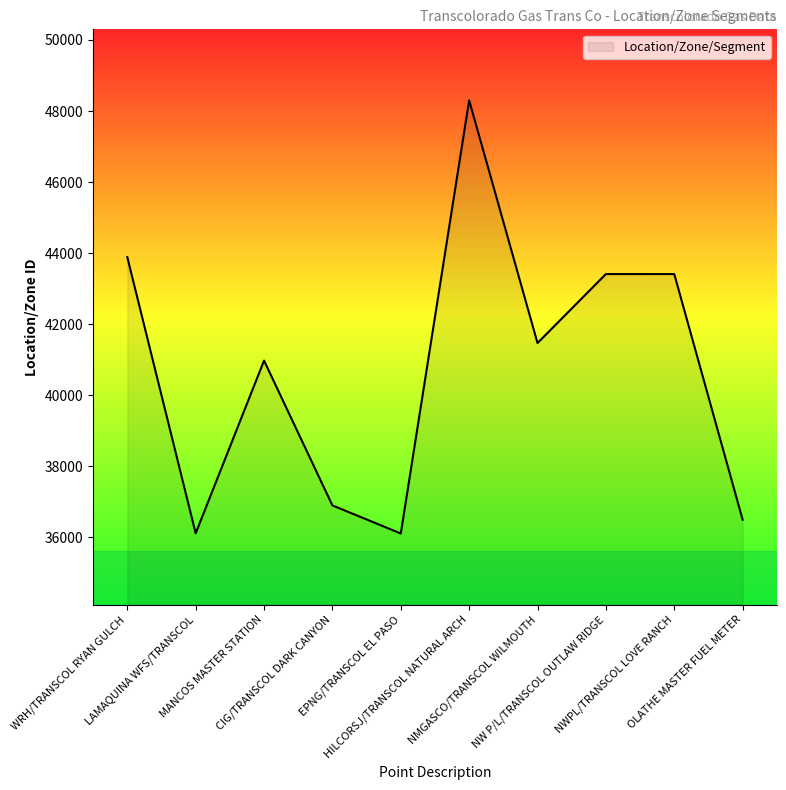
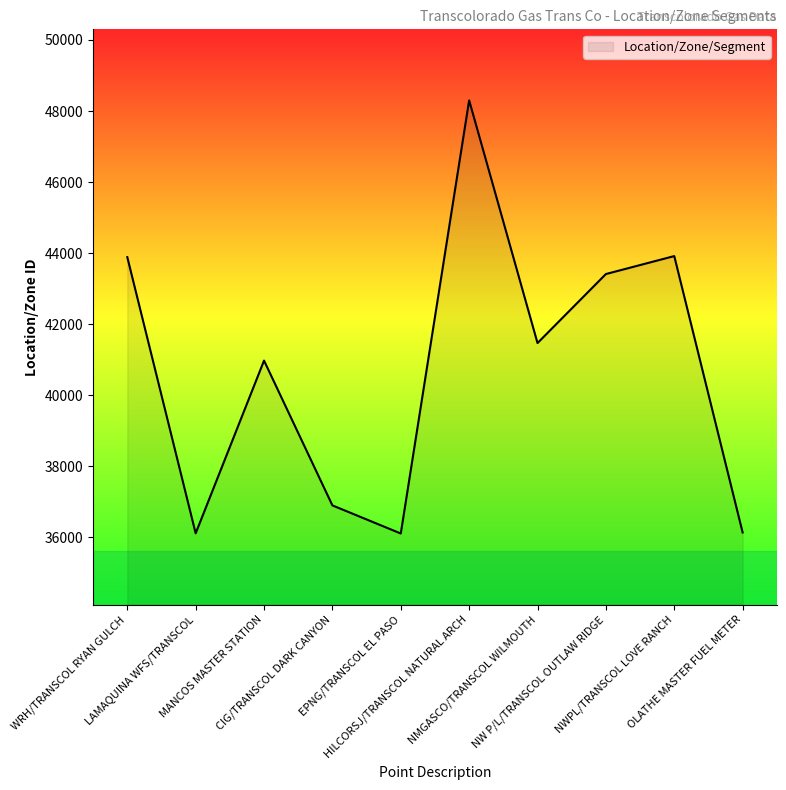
NWPL/TRANSCOL LOVE RANCH: 43400 -> 43900
OLATHE MASTER FUEL METER: 36500 -> 36100
